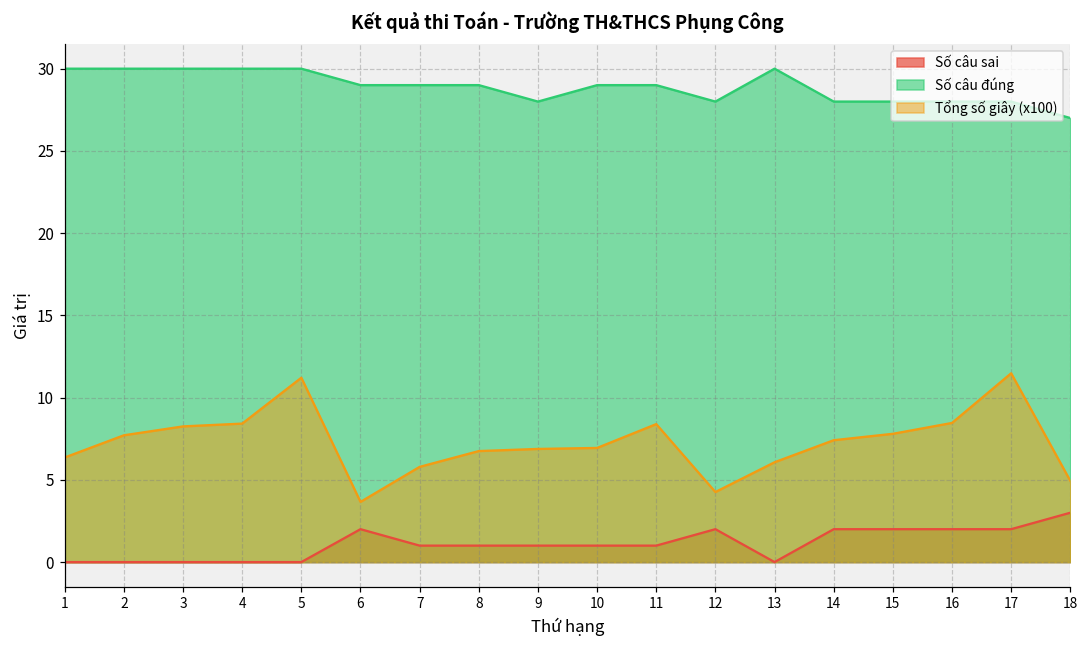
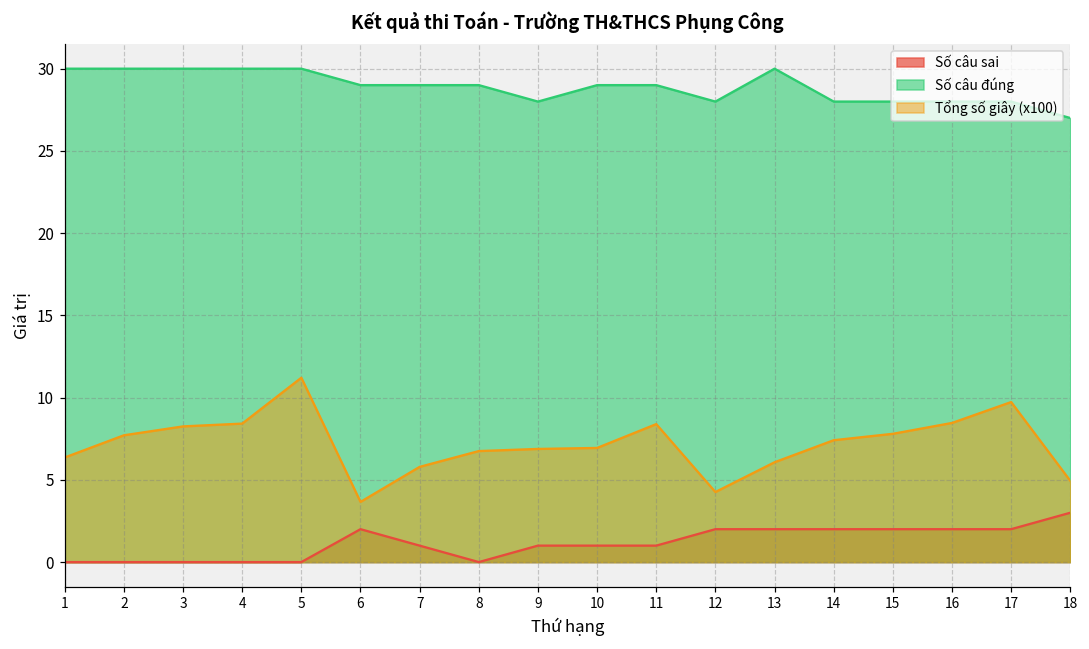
Số câu sai, 8: 1 -> 0
Số câu sai, 13: 0 -> 2
Tổng số giây (x100), 17: 11.5 -> 9.7
